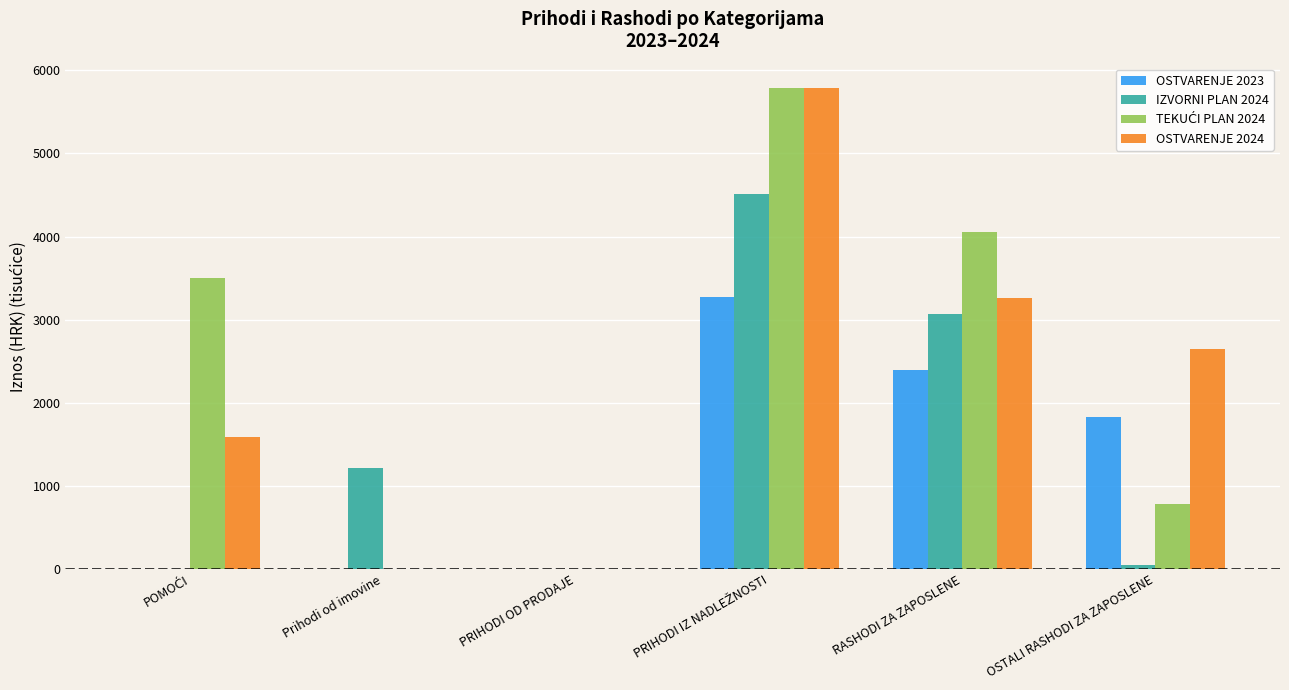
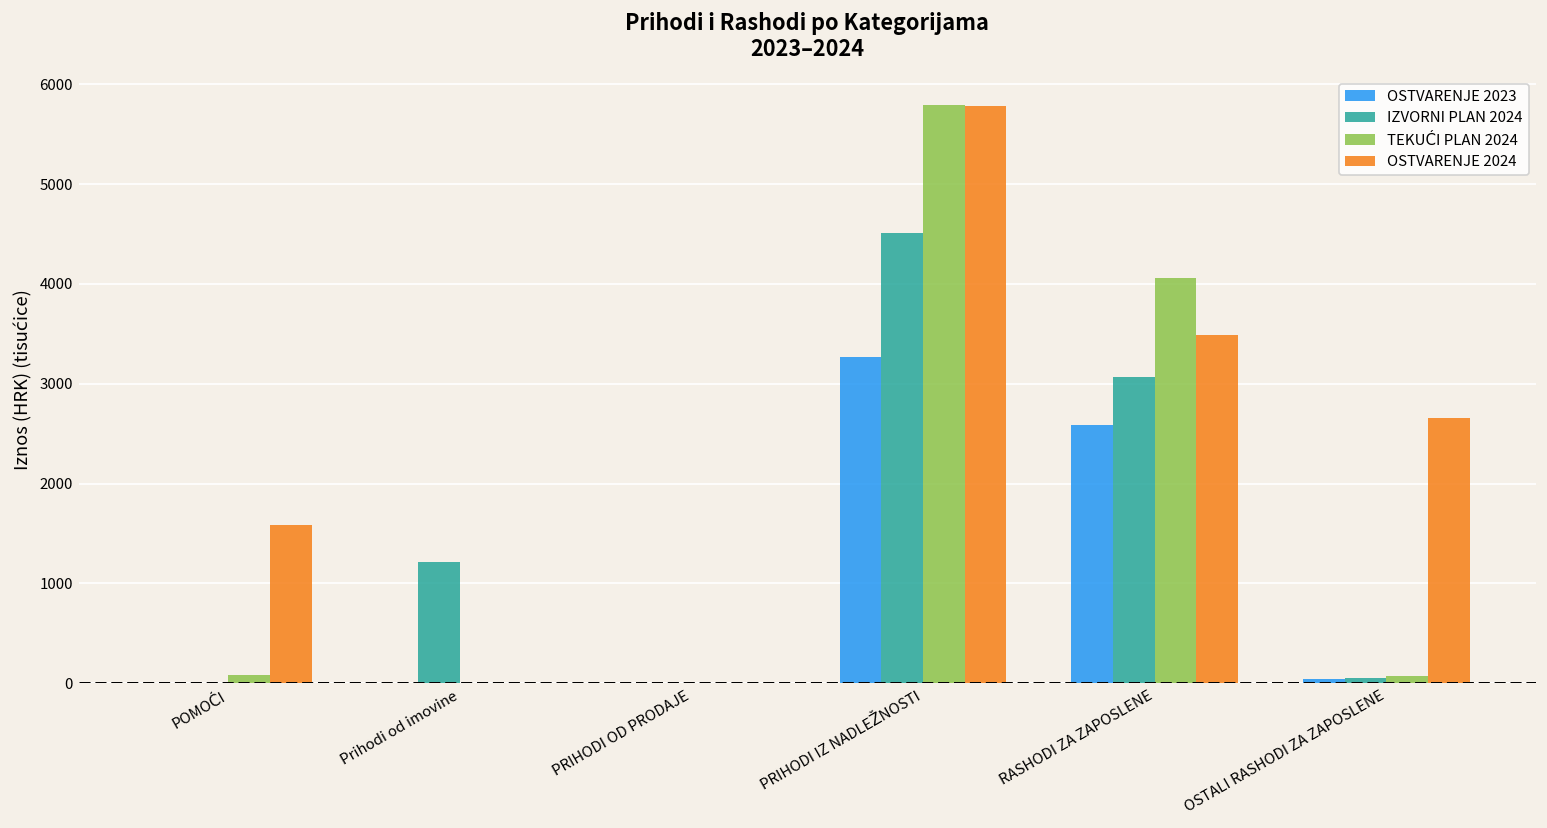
TEKUĆI PLAN 2024, POMOĆI: 3500 -> 100
OSTVARENJE 2023, RASHODI ZA ZAPOSLENE: 2400 -> 2600
OSTVARENJE 2024, RASHODI ZA ZAPOSLENE: 3300 -> 3500
OSTVARENJE 2023, OSTALI RASHODI ZA ZAPOSLENE: 1800 -> 0
TEKUĆI PLAN 2024, OSTALI RASHODI ZA ZAPOSLENE: 800 -> 100
